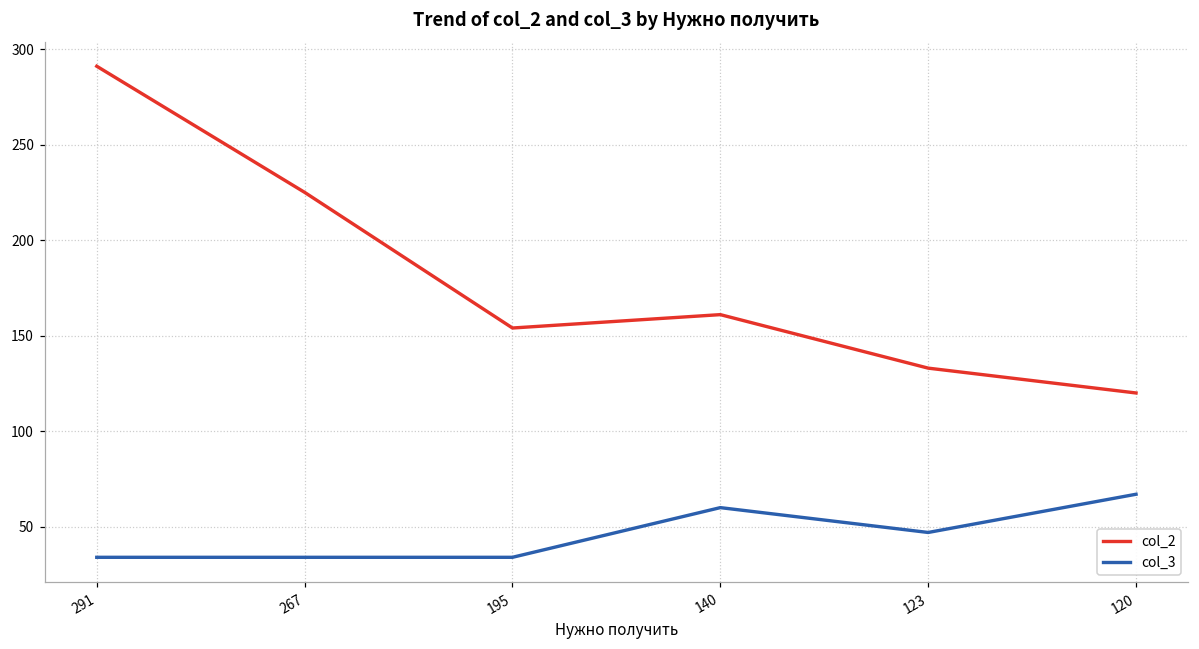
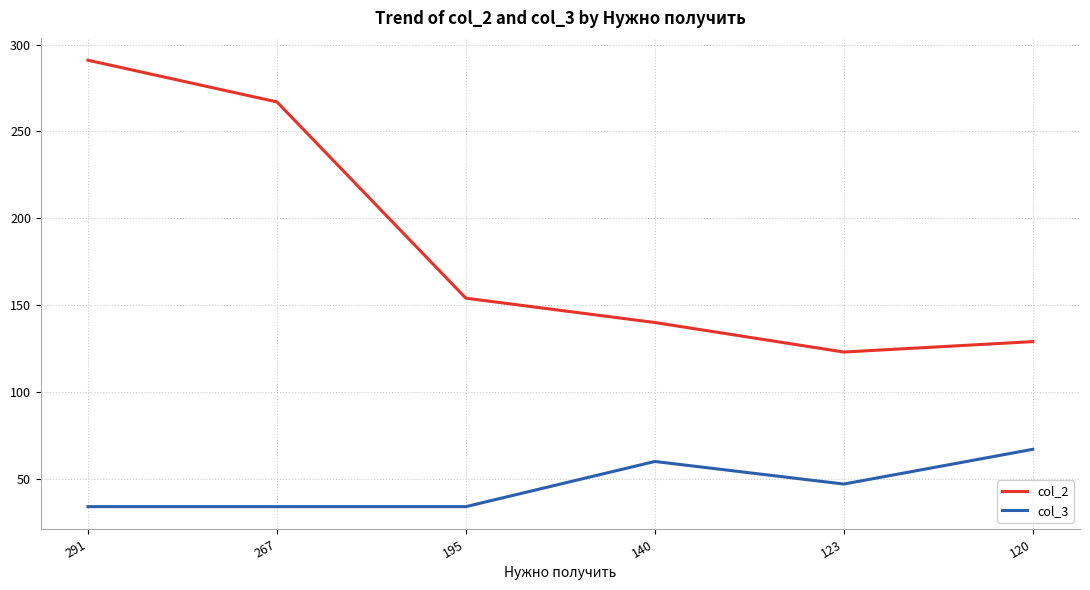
col_2, 267: 225 -> 267
col_2, 140: 161 -> 140
col_2, 123: 133 -> 123
col_2, 120: 120 -> 129
